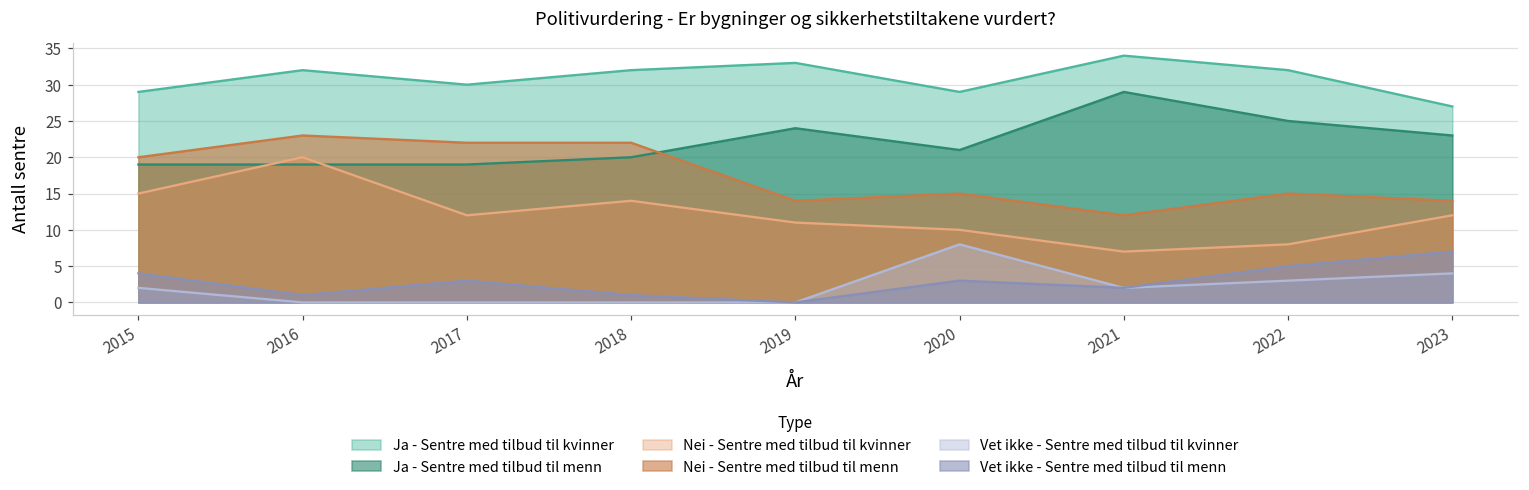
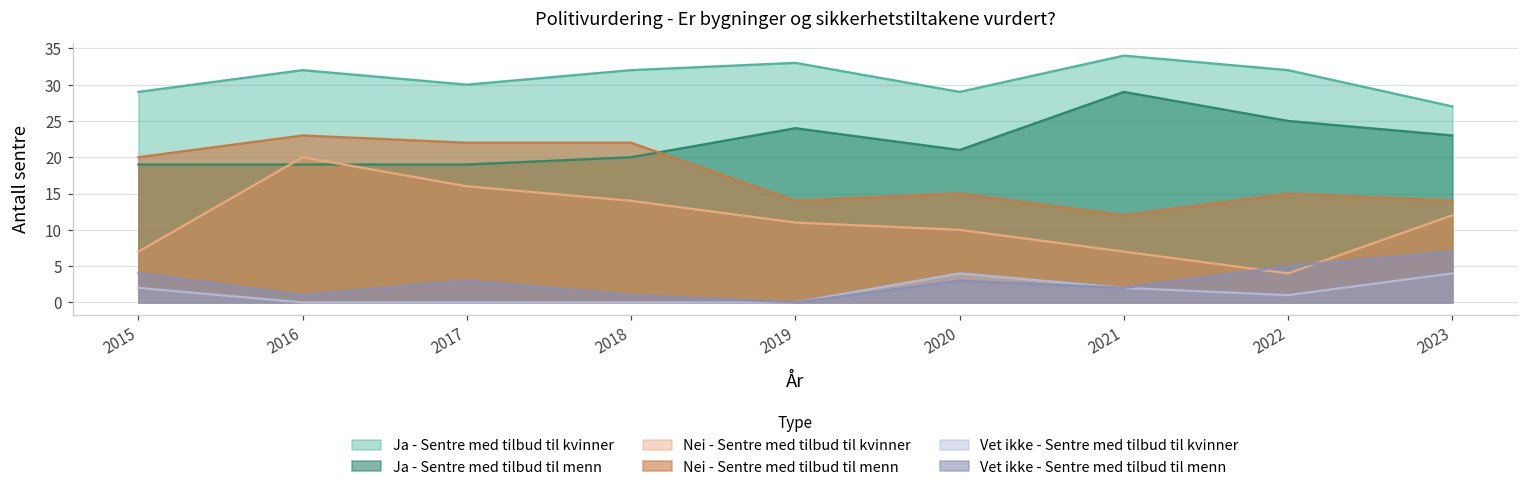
Nei - Sentre med tilbud til kvinner, 2015: 15 -> 7
Nei - Sentre med tilbud til kvinner, 2017: 12 -> 16
Vet ikke - Sentre med tilbud til kvinner, 2020: 8 -> 4
Nei - Sentre med tilbud til kvinner, 2022: 8 -> 4
Vet ikke - Sentre med tilbud til kvinner, 2022: 3 -> 1
